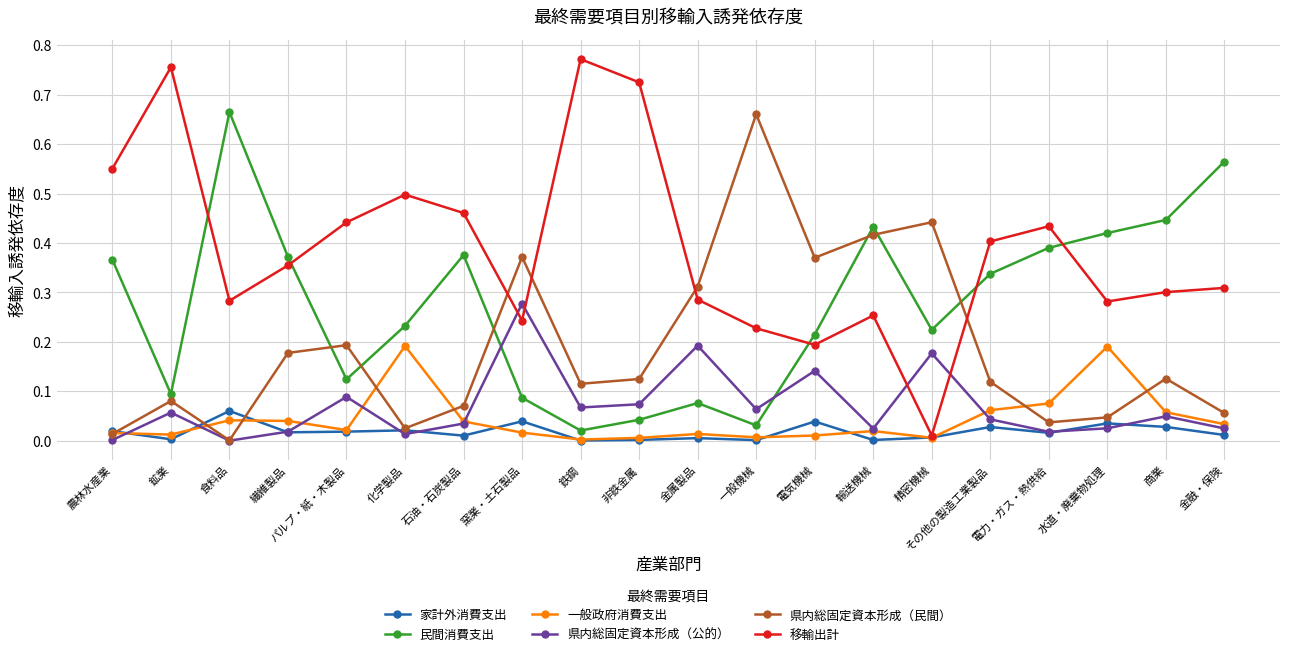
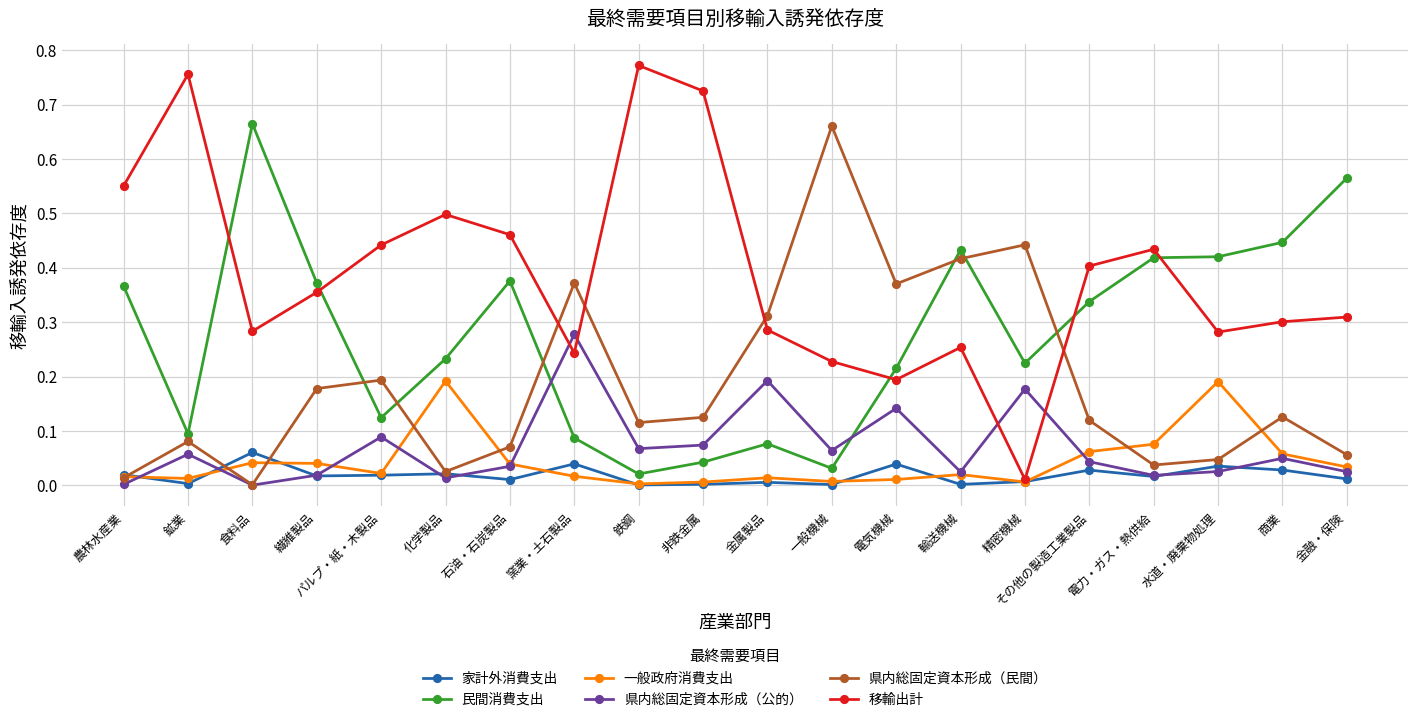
民間消費支出, 電力・ガス・熱供給: 0.39 -> 0.42
